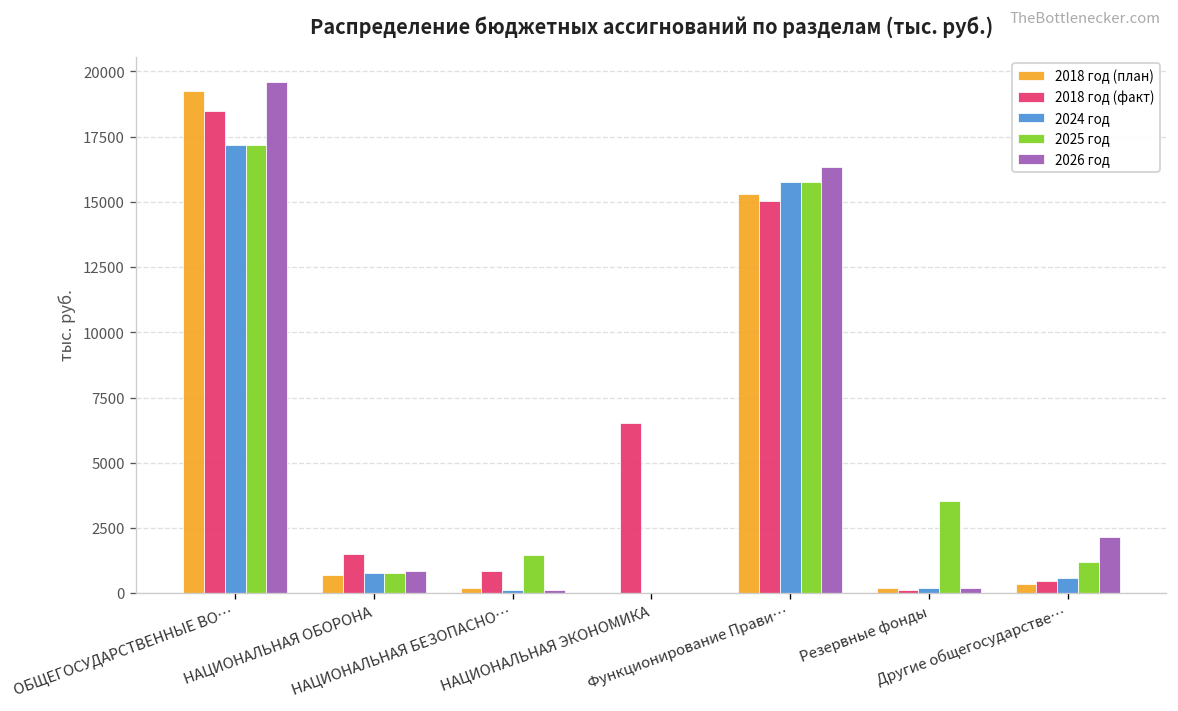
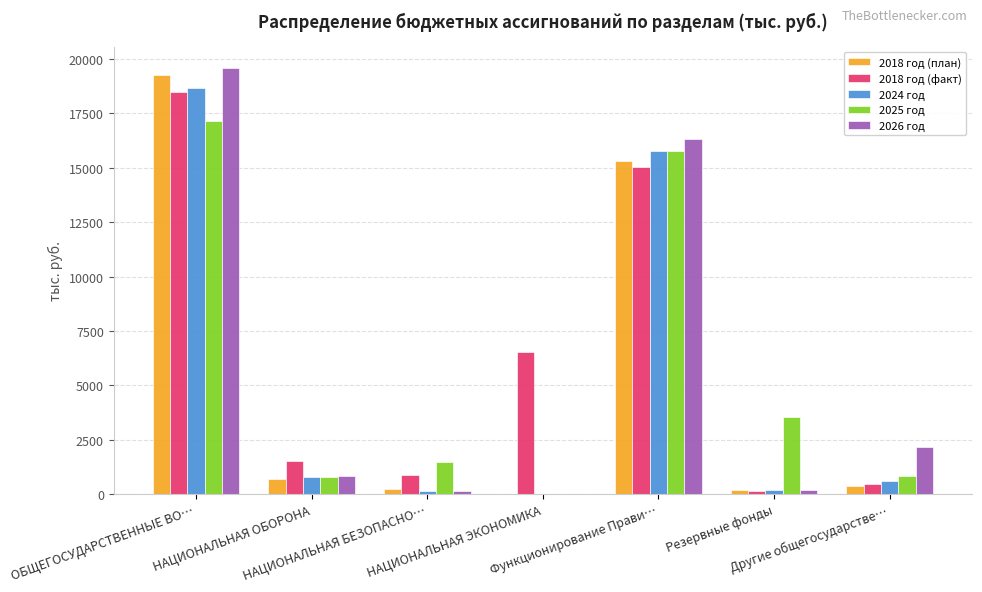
2024 год, ОБЩЕГОСУДАРСТВЕННЫЕ ВО…: 17200 -> 18700
2025 год, Другие общегосударстве…: 1200 -> 800
